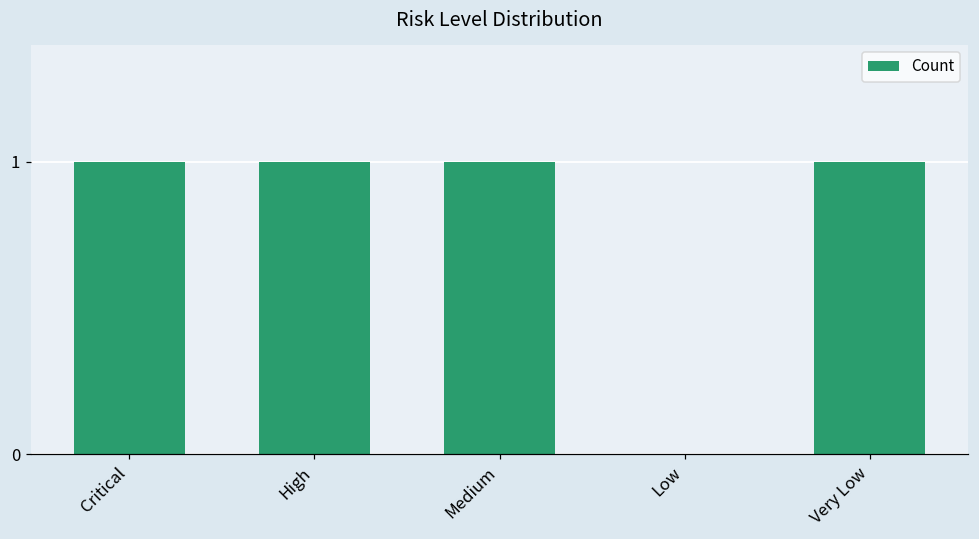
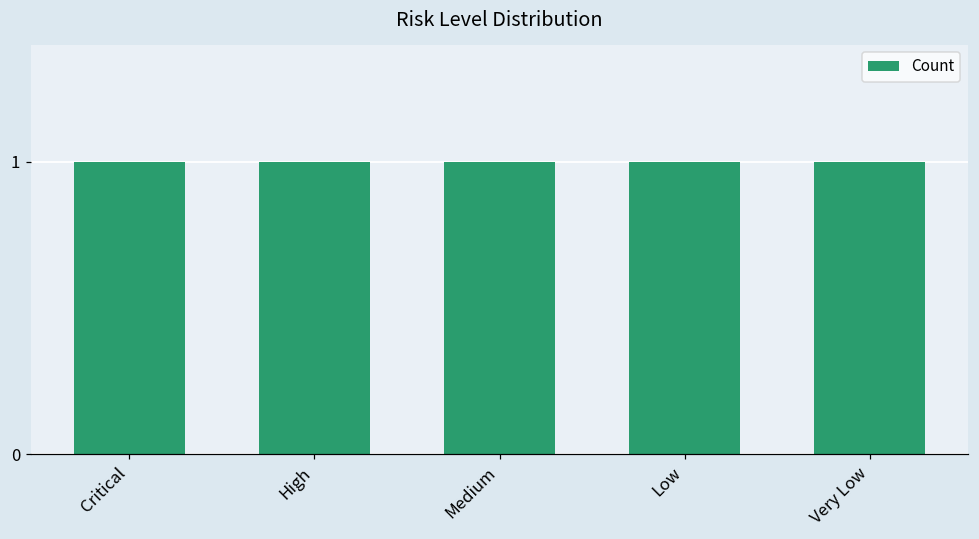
Low: 0 -> 1
